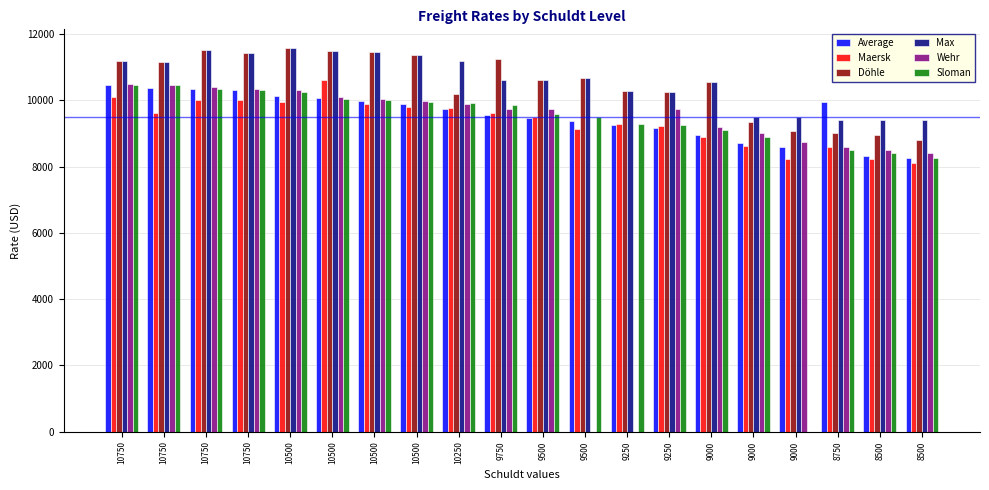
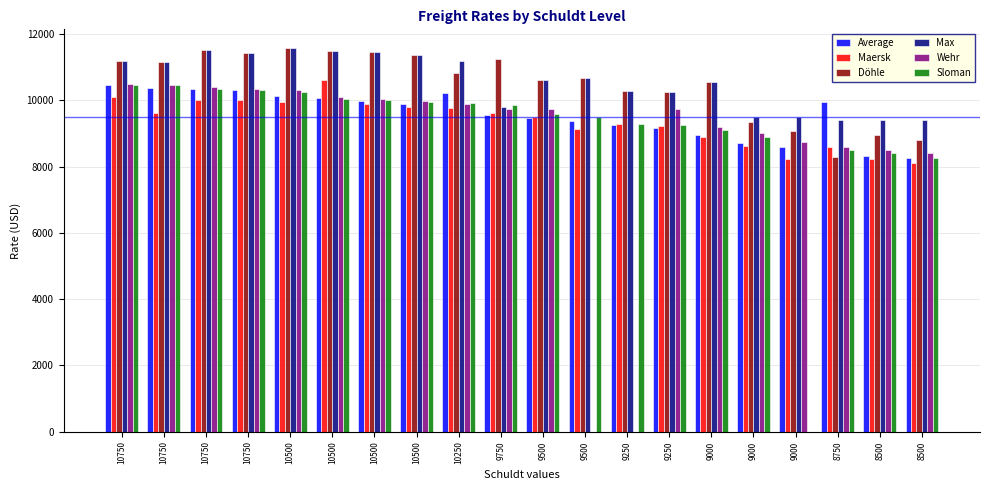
Average, 10250: 9700 -> 10200
Döhle, 10250: 10200 -> 10800
Max, 9750: 10600 -> 9800
Döhle, 8750: 9000 -> 8300
